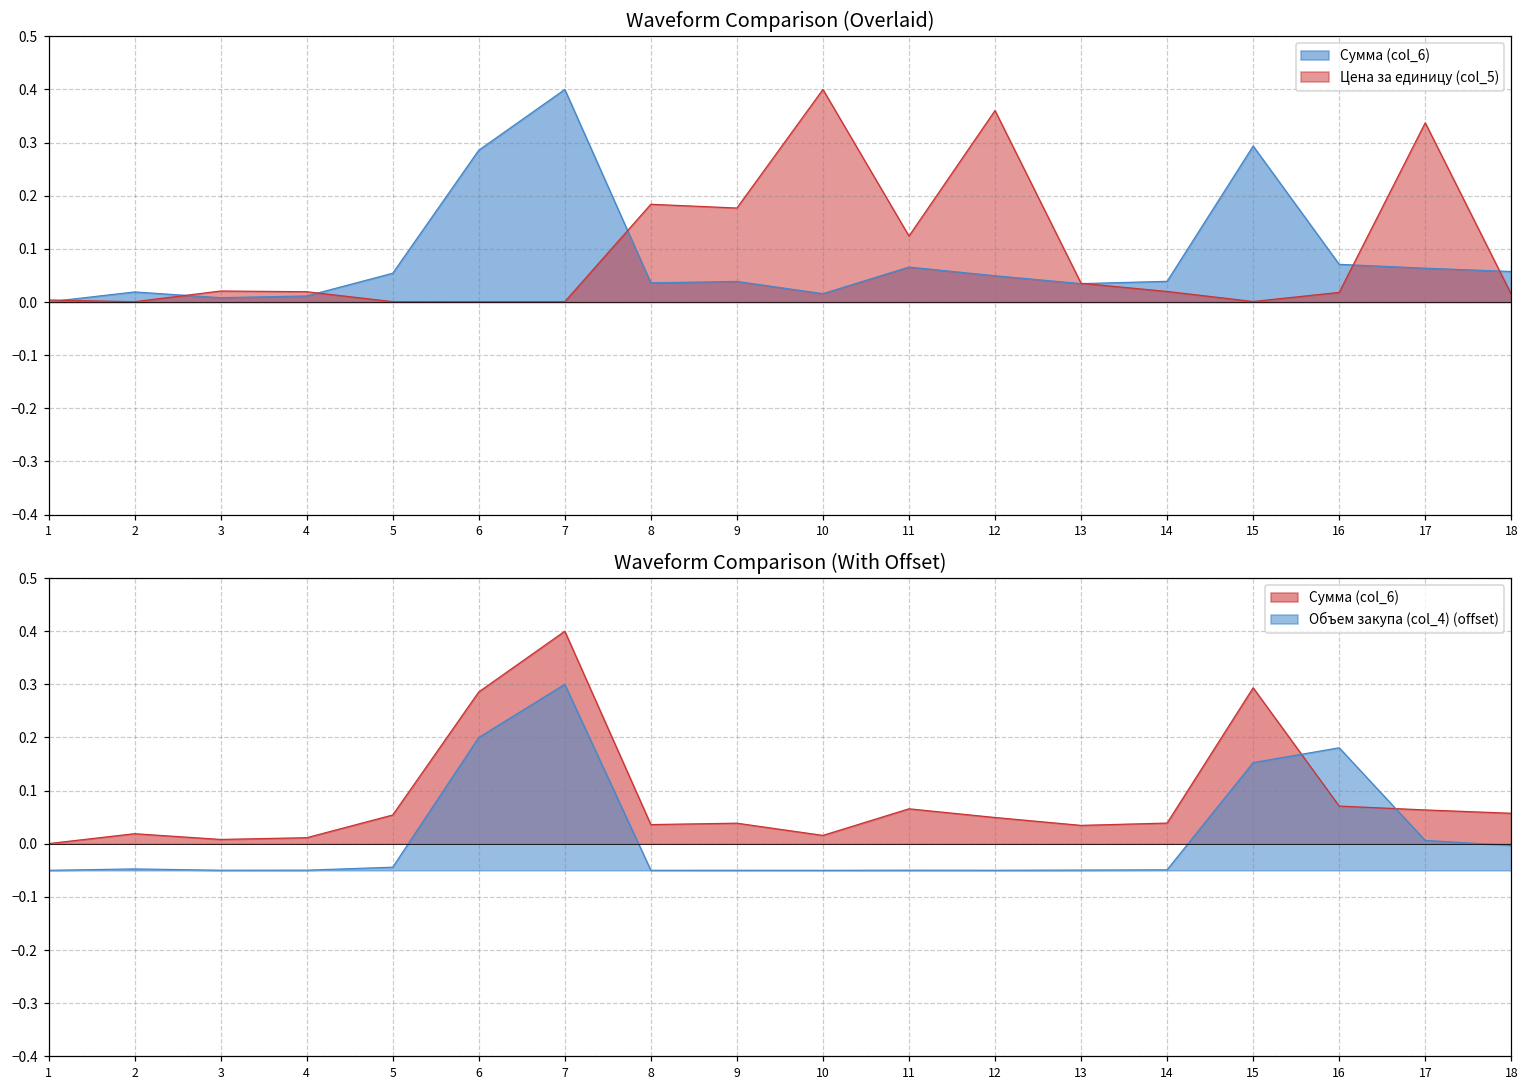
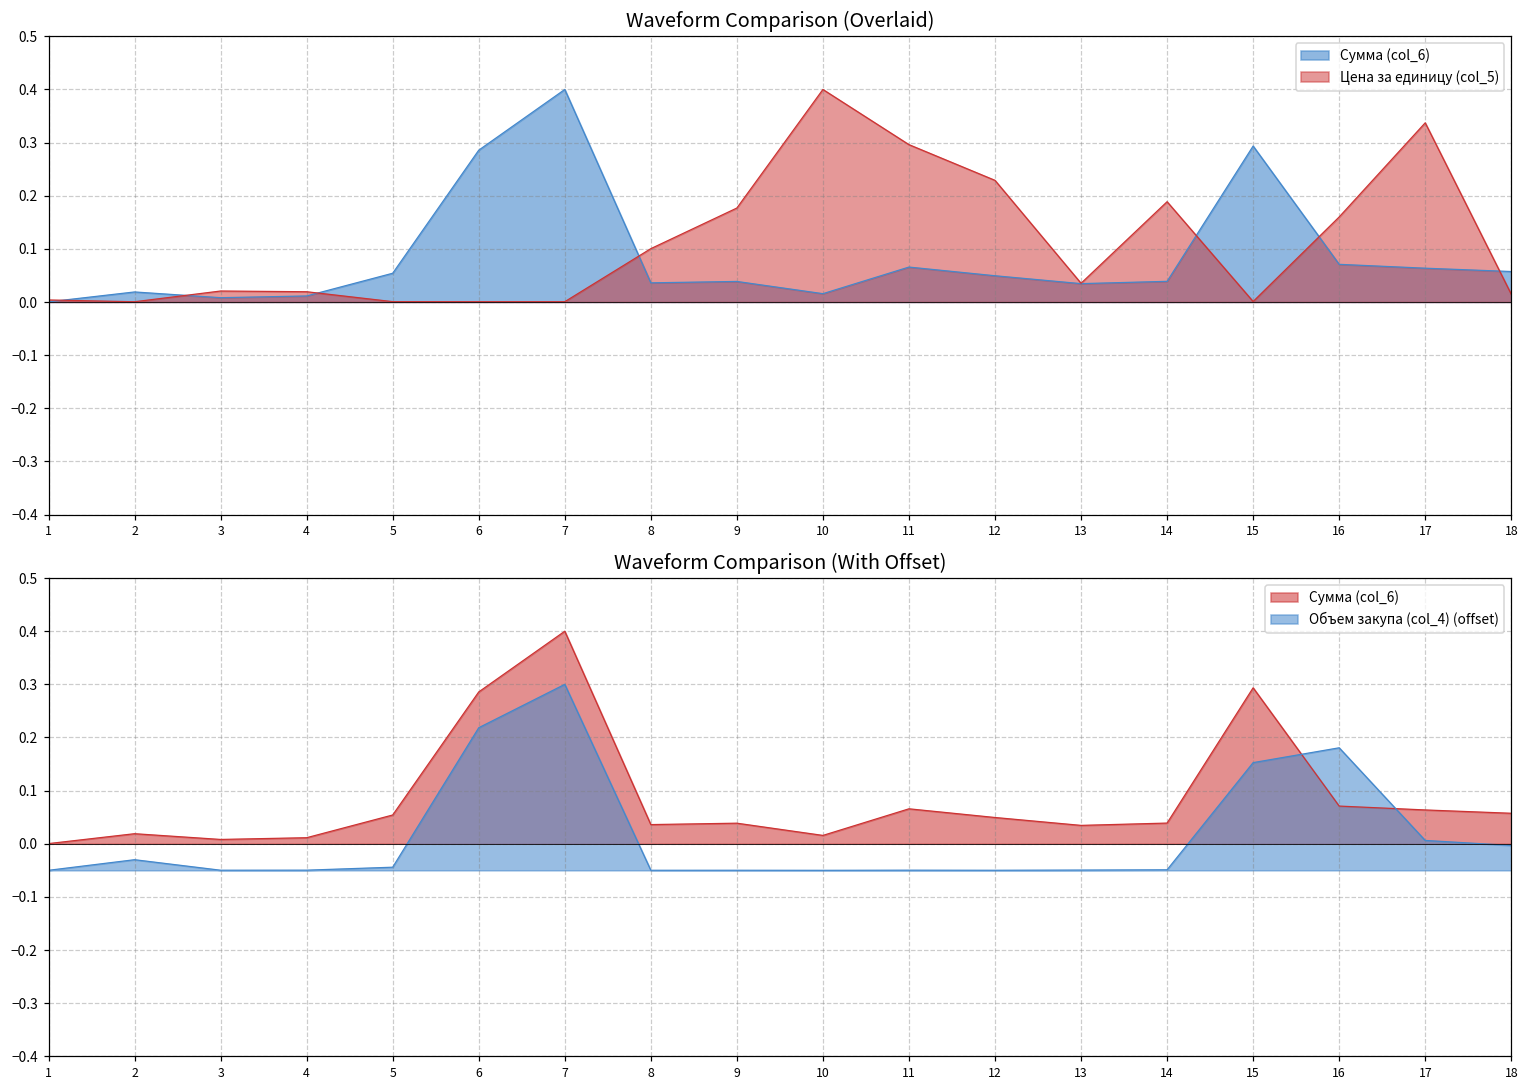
Waveform Comparison (Overlaid), Цена за единицу (col_5), 8: 0.18 -> 0.10
Waveform Comparison (Overlaid), Цена за единицу (col_5), 11: 0.12 -> 0.30
Waveform Comparison (Overlaid), Цена за единицу (col_5), 12: 0.36 -> 0.23
Waveform Comparison (Overlaid), Цена за единицу (col_5), 14: 0.02 -> 0.19
Waveform Comparison (Overlaid), Цена за единицу (col_5), 16: 0.02 -> 0.16
Waveform Comparison (With Offset), Объем закупа (col_4) (offset), 2: -0.05 -> -0.03
Waveform Comparison (With Offset), Объем закупа (col_4) (offset), 6: 0.20 -> 0.22
